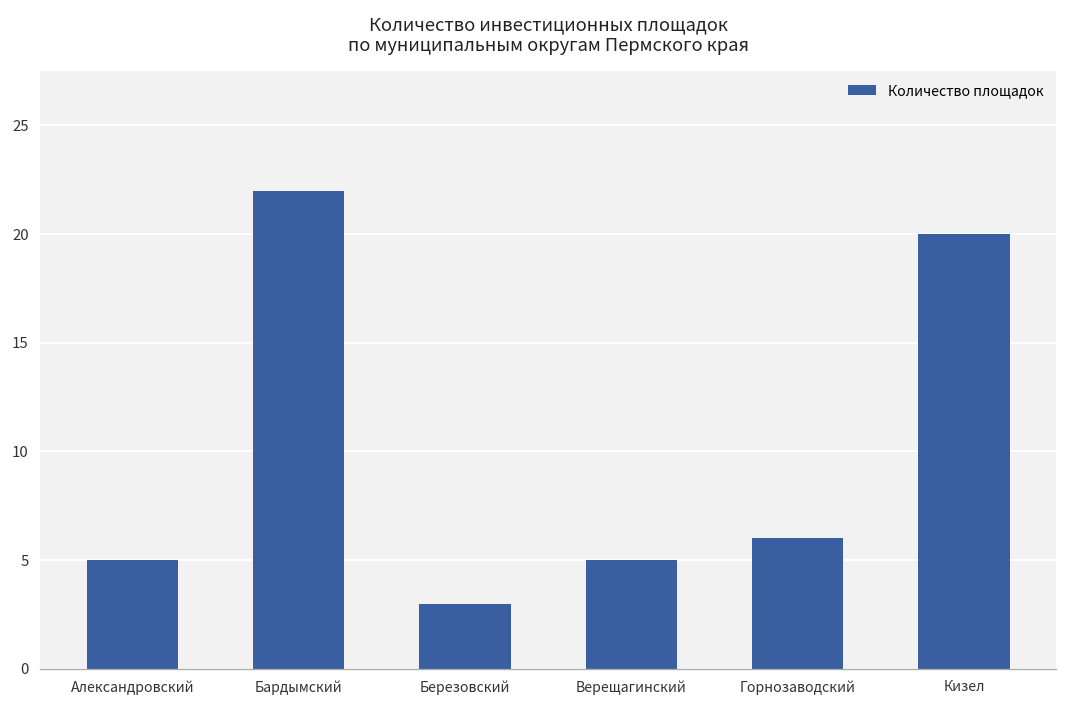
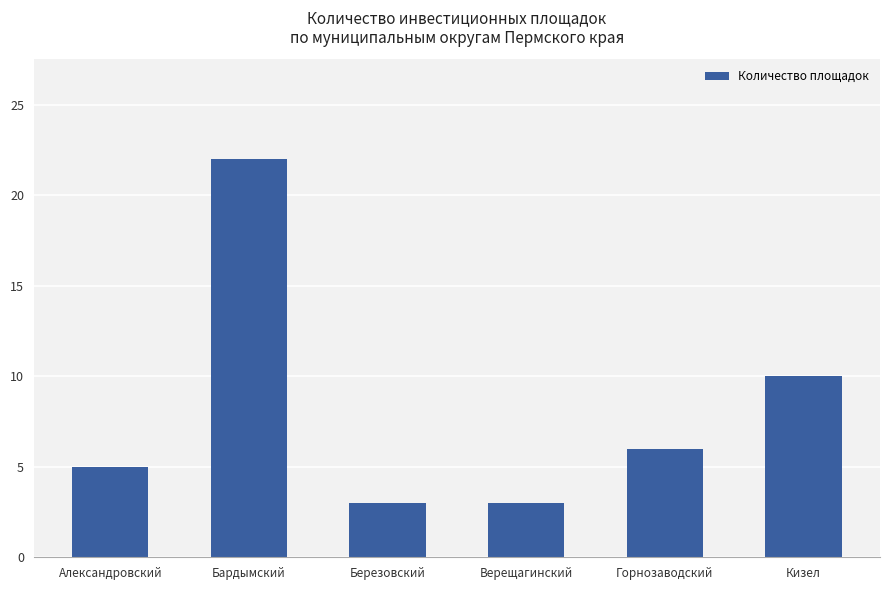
Верещагинский: 5 -> 3
Кизел: 20 -> 10
